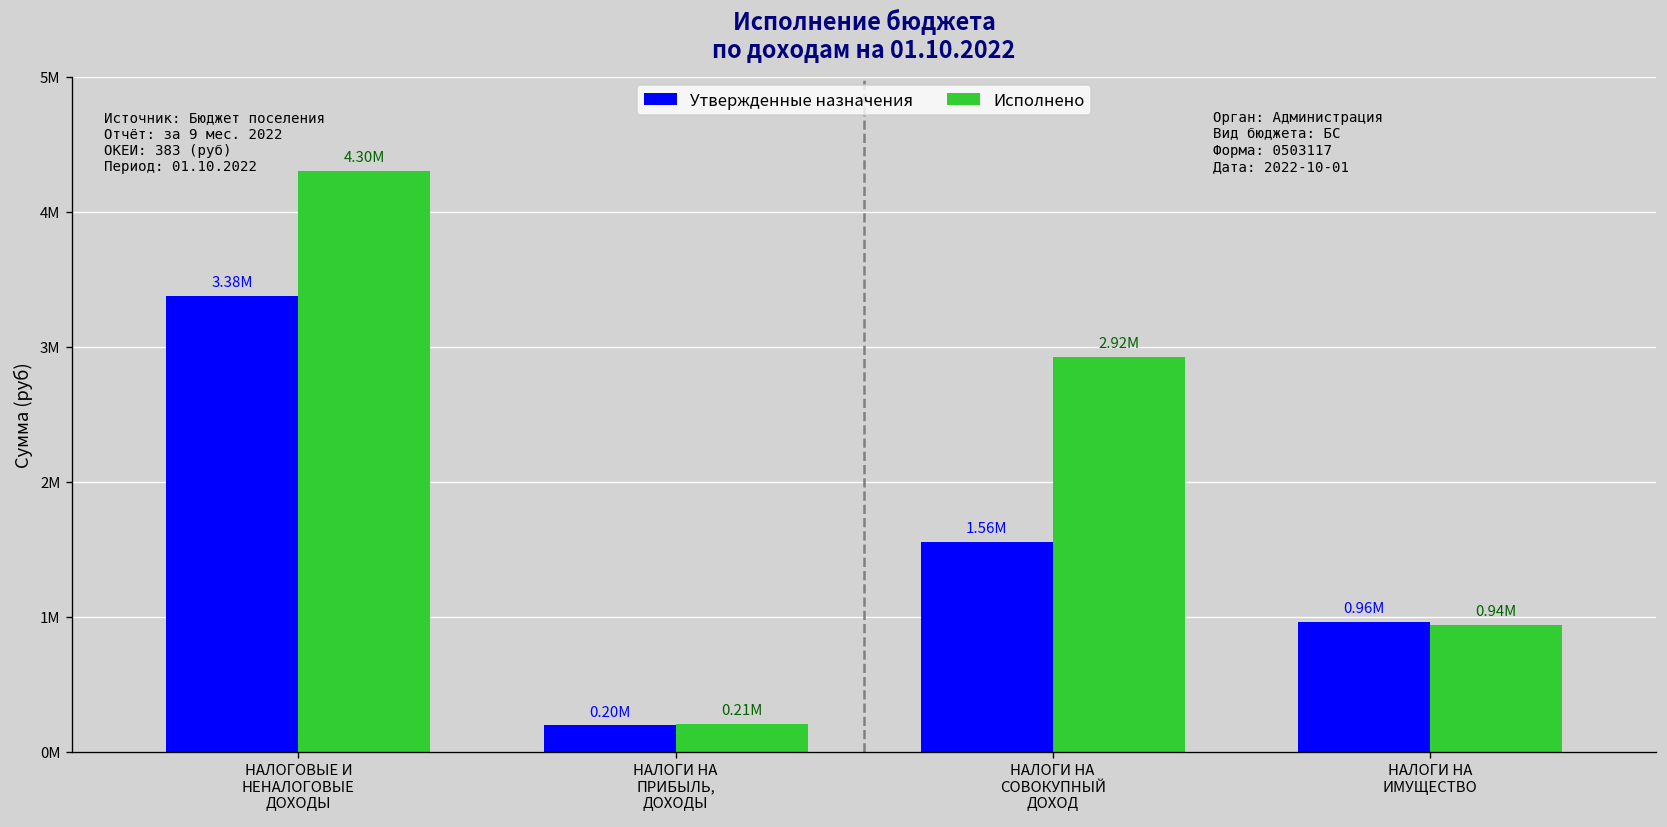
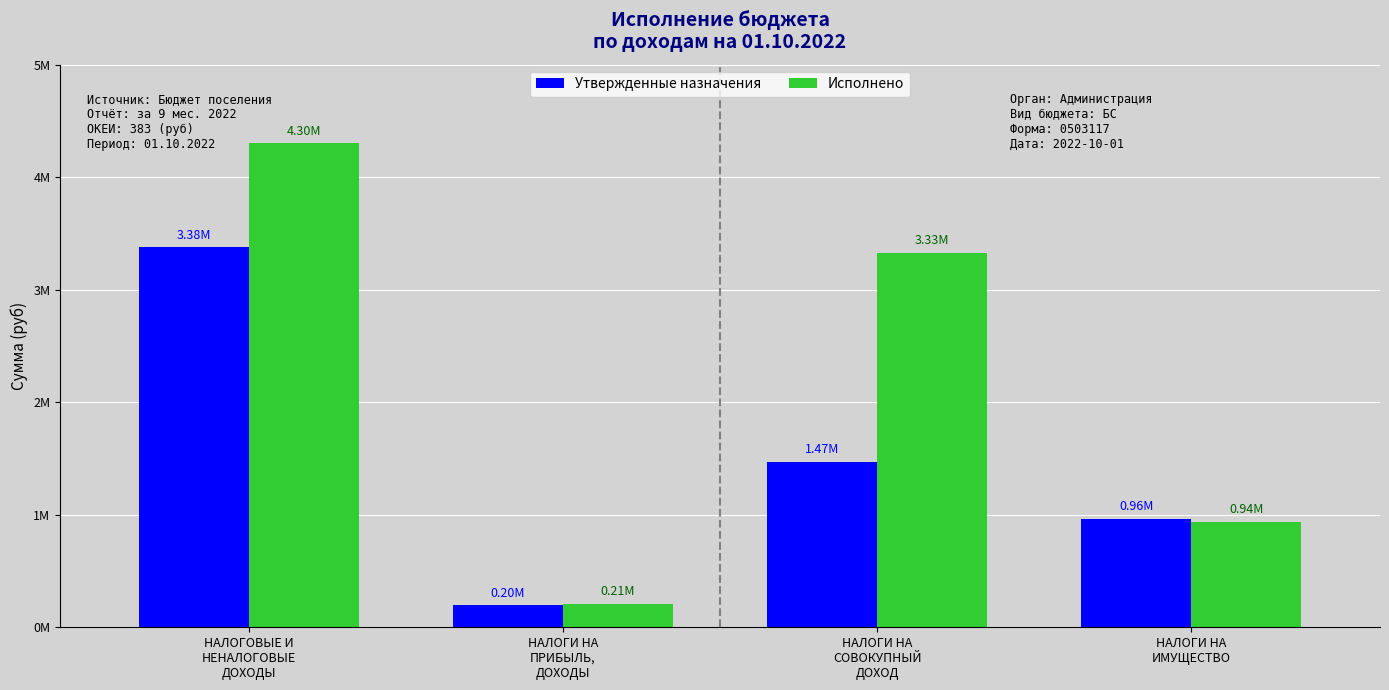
Утвержденные назначения, НАЛОГИ НА СОВОКУПНЫЙ ДОХОД: 1.56M -> 1.47M
Исполнено, НАЛОГИ НА СОВОКУПНЫЙ ДОХОД: 2.92M -> 3.33M
